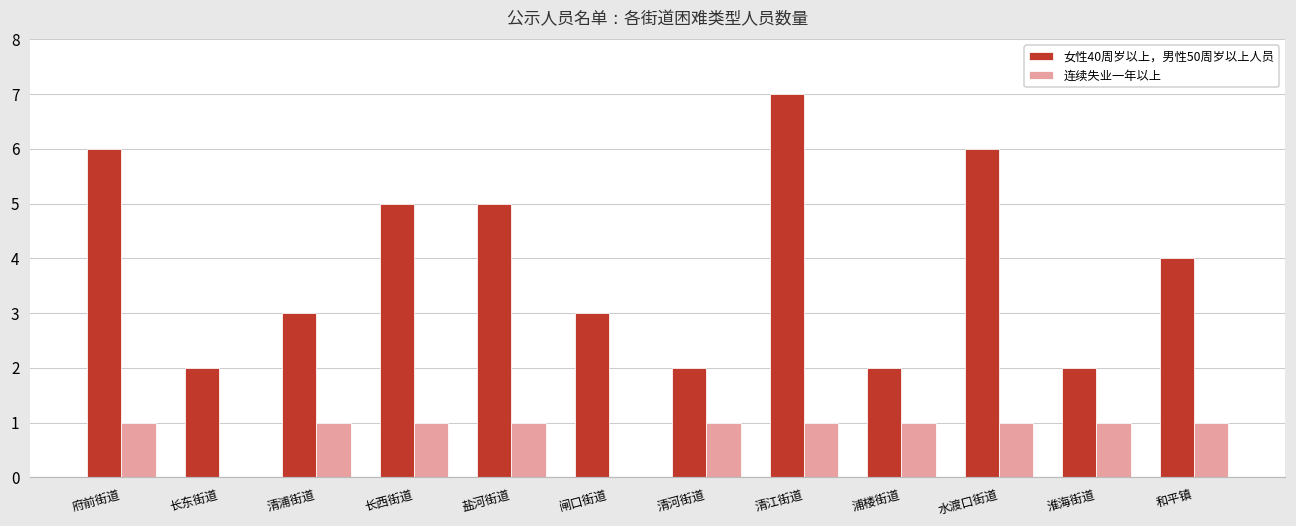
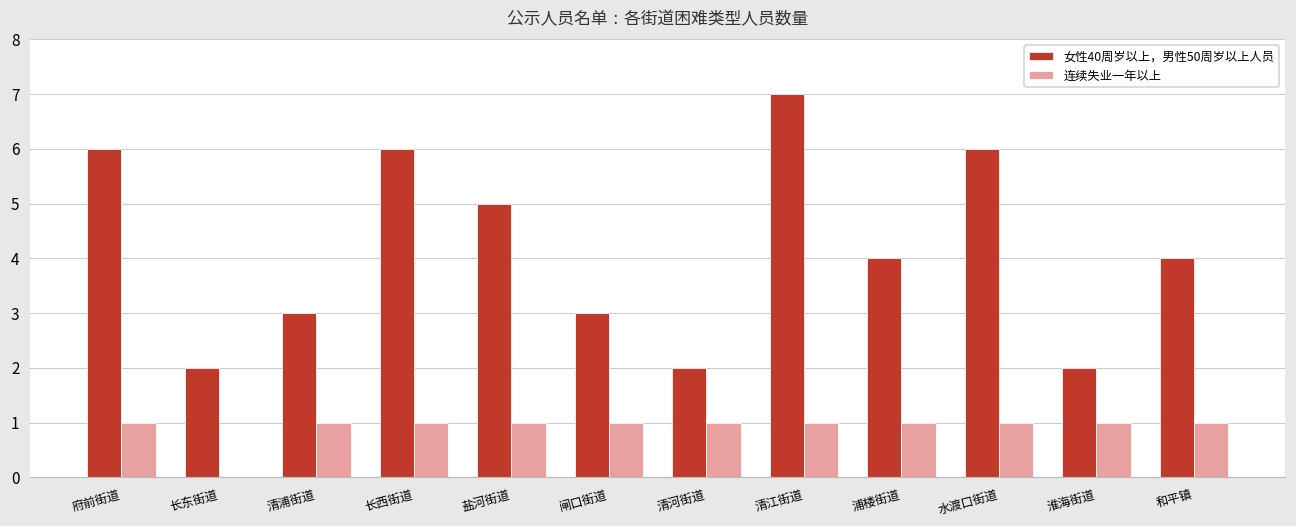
女性40周岁以上，男性50周岁以上人员, 长西街道: 5 -> 6
连续失业一年以上, 闸口街道: 0 -> 1
女性40周岁以上，男性50周岁以上人员, 浦楼街道: 2 -> 4
